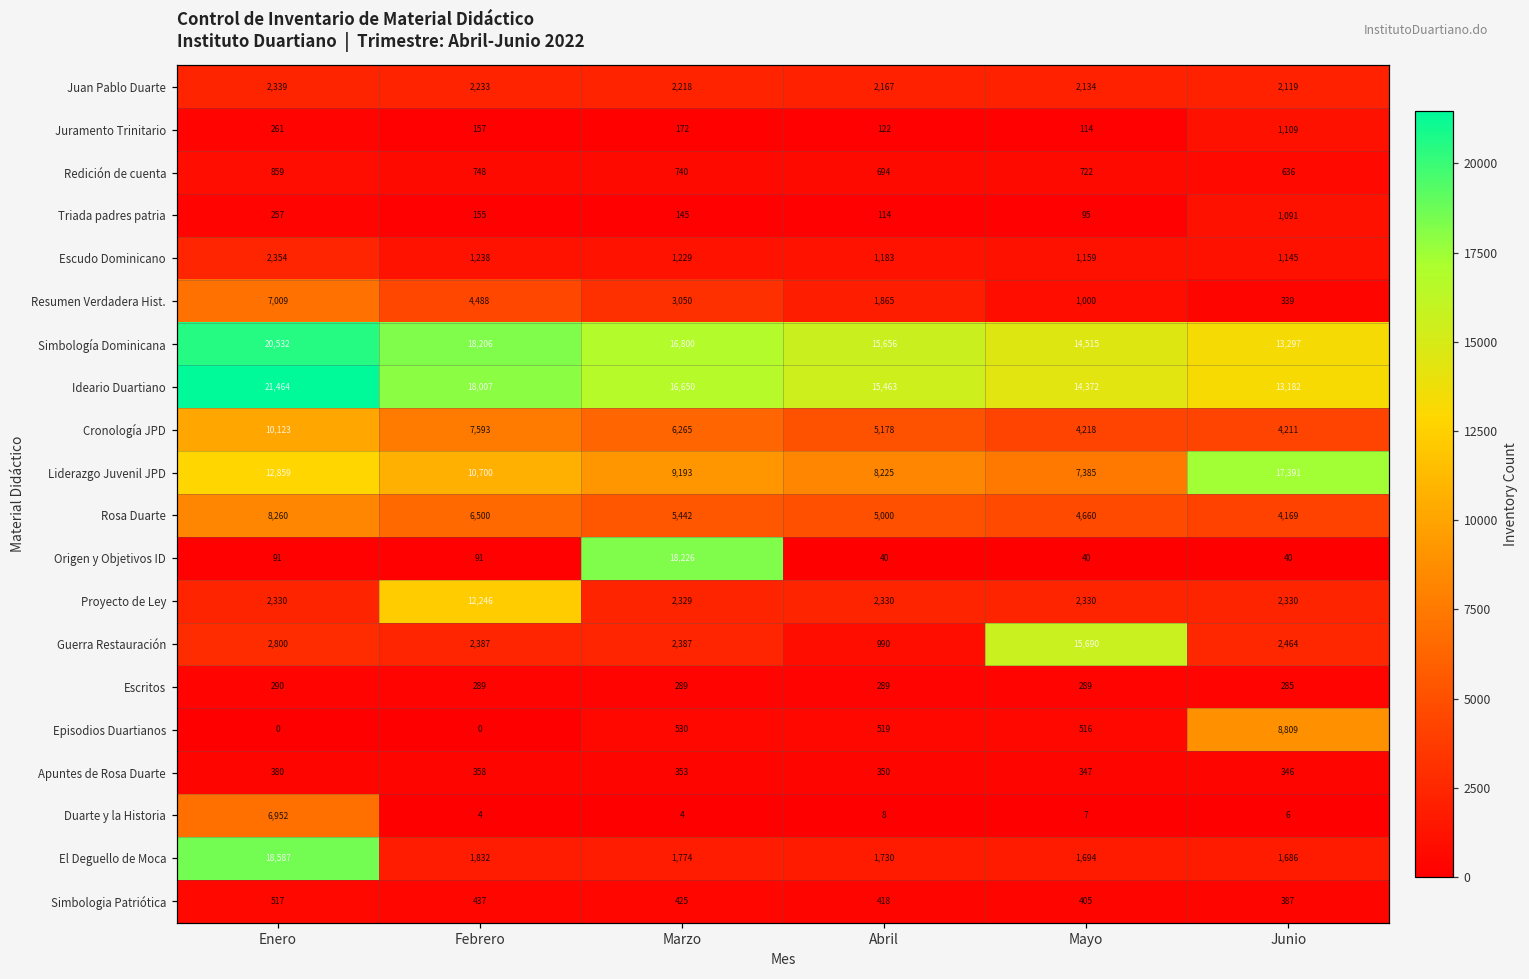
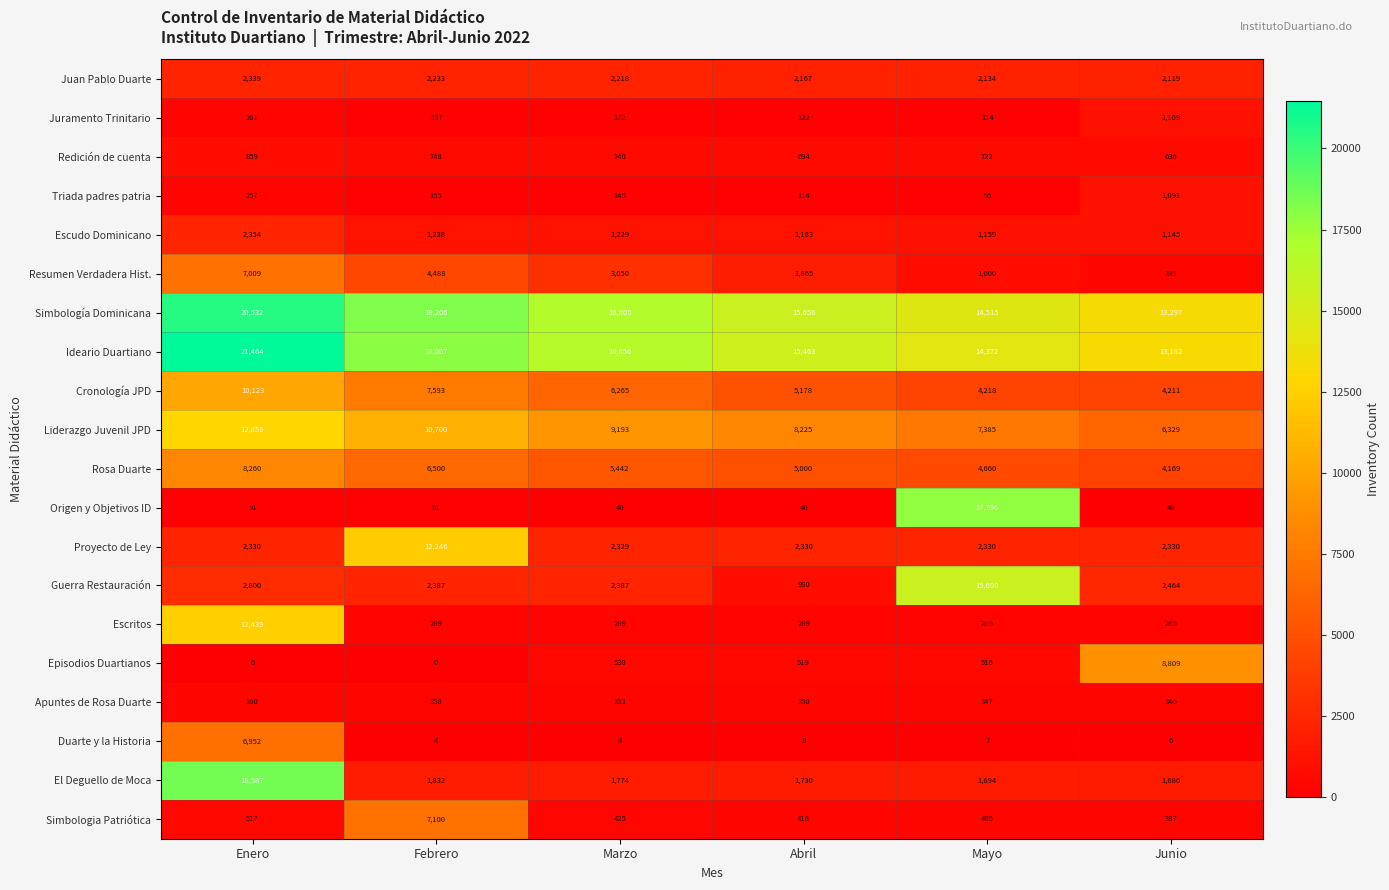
Liderazgo Juvenil JPD, Junio: 17,391 -> 6,329
Origen y Objetivos ID, Marzo: 18,226 -> 40
Origen y Objetivos ID, Mayo: 40 -> 17,796
Escritos, Enero: 290 -> 12,439
Simbologia Patriótica, Febrero: 437 -> 7,100
